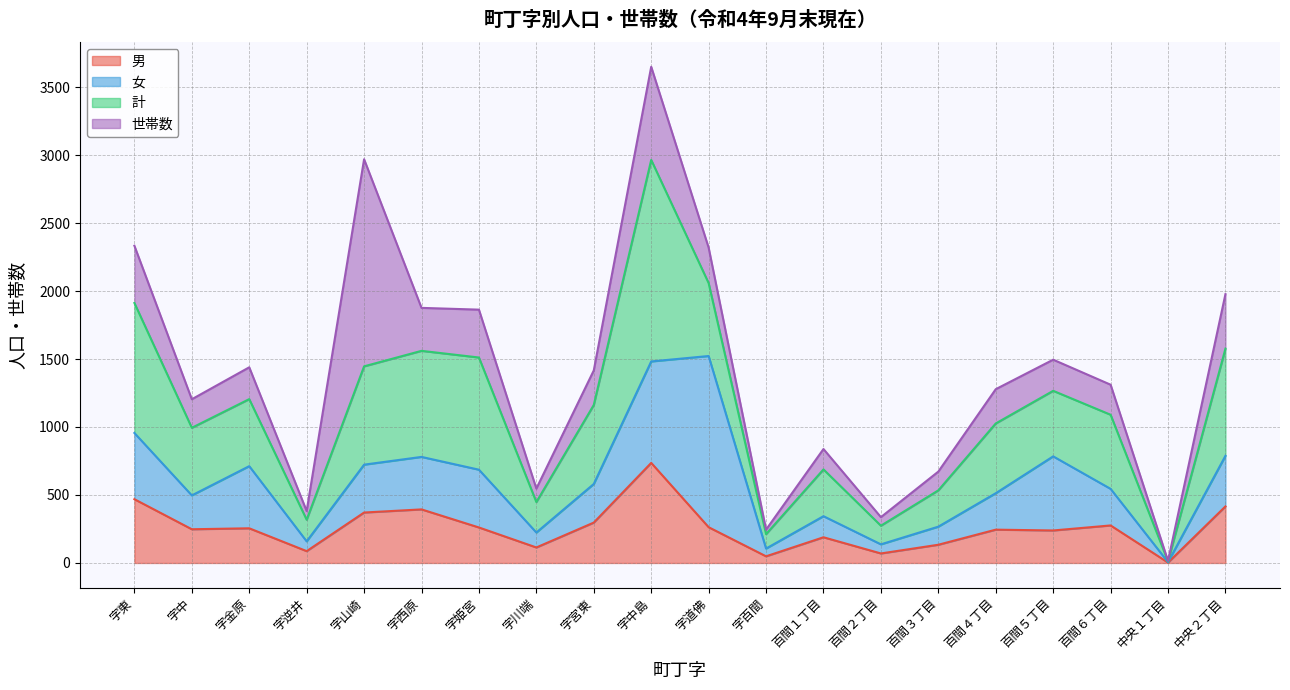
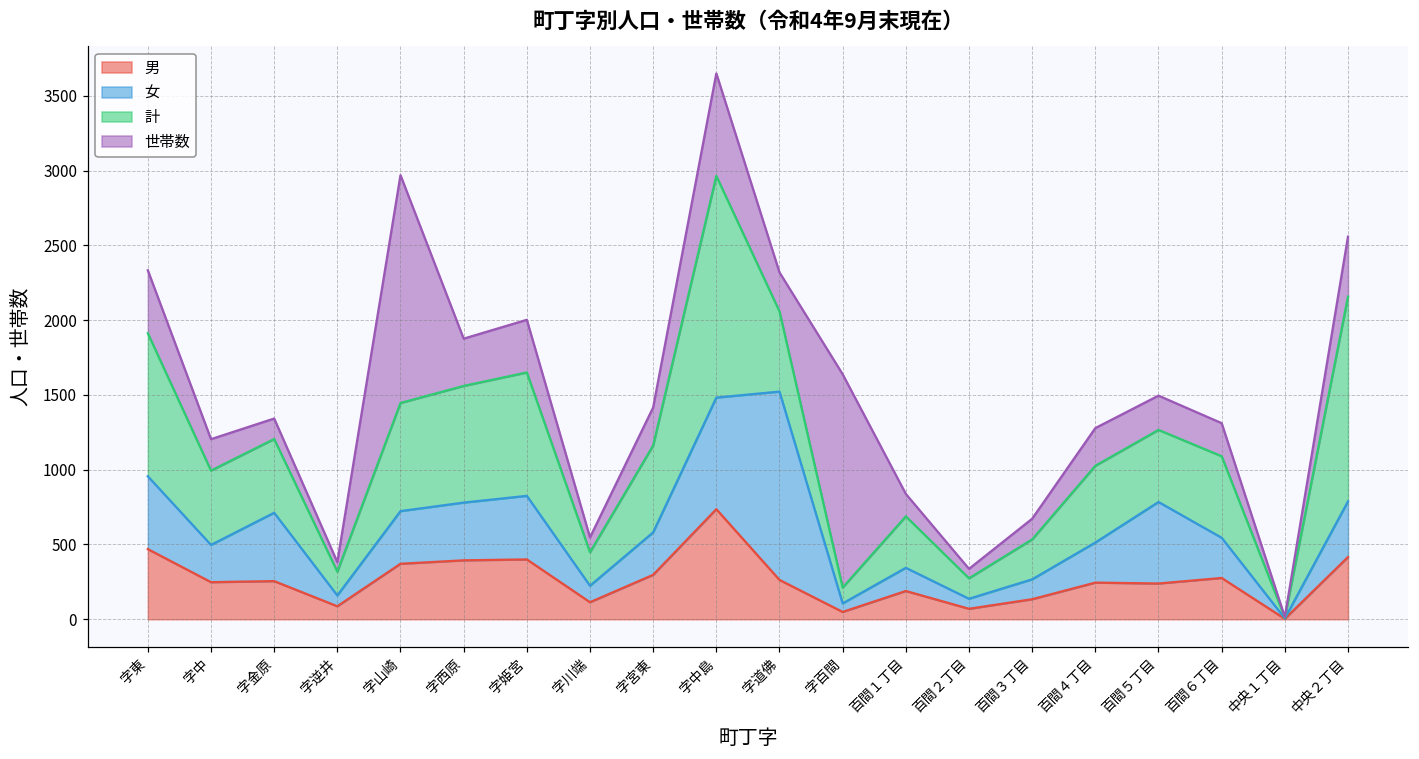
世帯数, 字金原: 230 -> 140
男, 字姫宮: 260 -> 400
世帯数, 字百間: 30 -> 1430
計, 中央２丁目: 790 -> 1370
